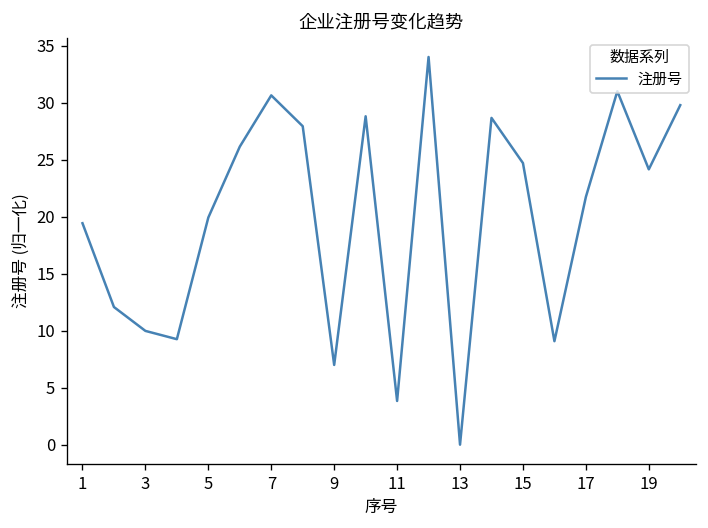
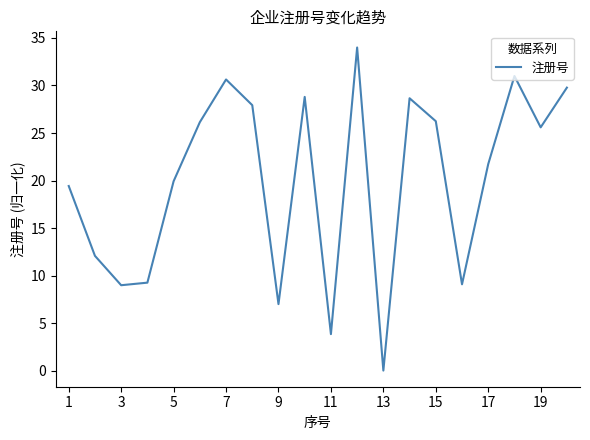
3: 10 -> 9
15: 25 -> 26
19: 24 -> 26
